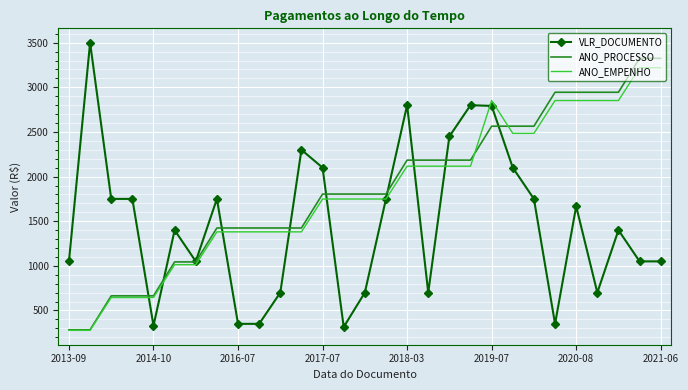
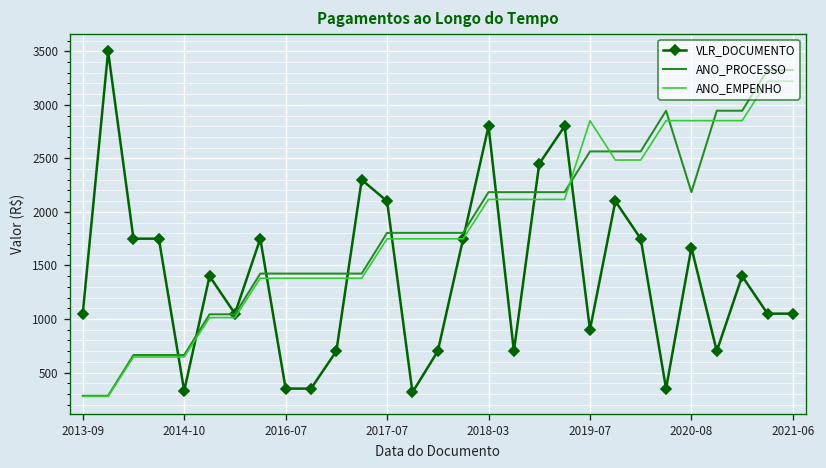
VLR_DOCUMENTO, 2019-07: 2800 -> 900
ANO_PROCESSO, 2020-08: 2900 -> 2200
